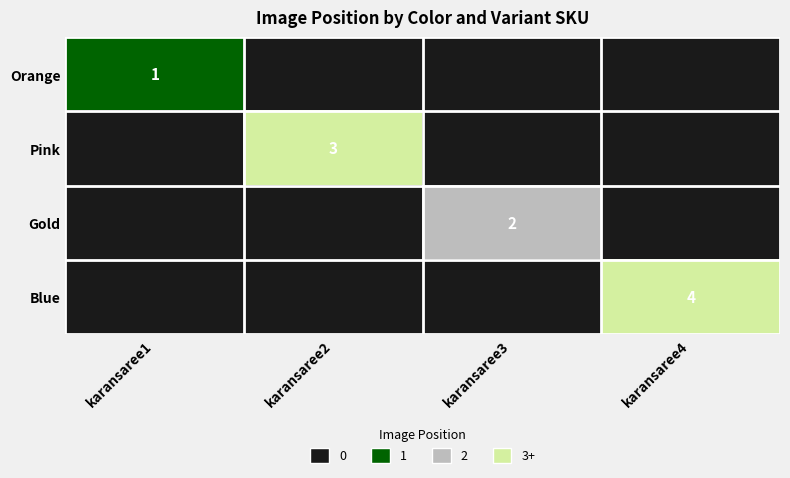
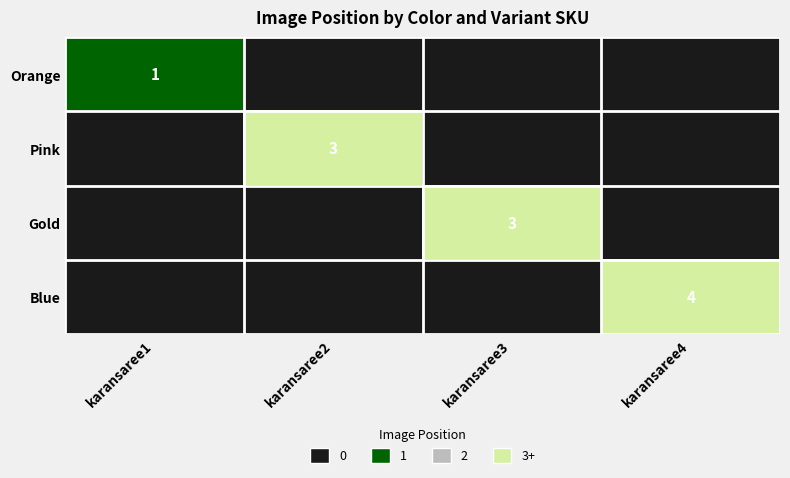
Gold, karansaree3: 2 -> 3
